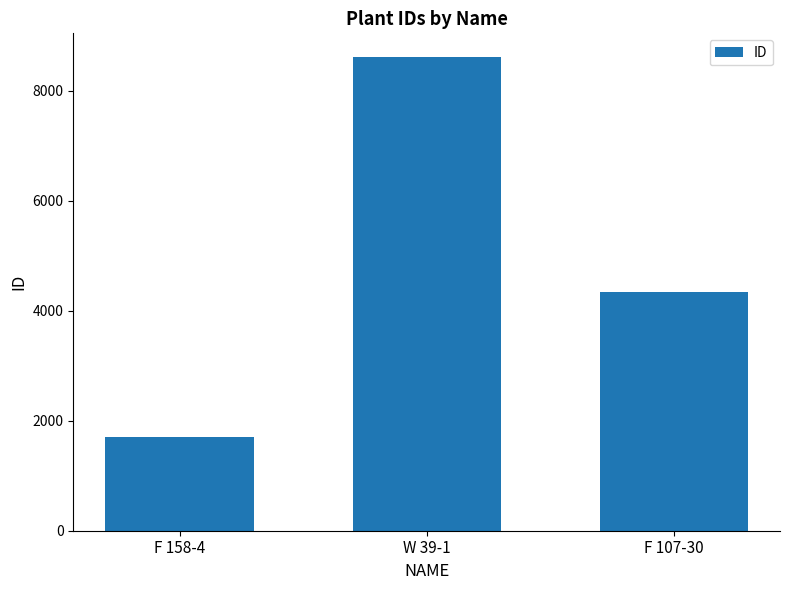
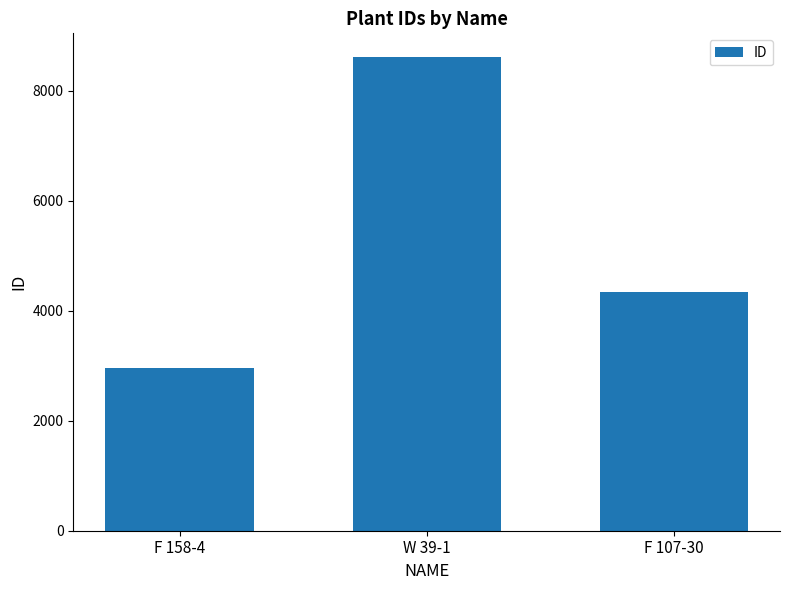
F 158-4: 1700 -> 3000
